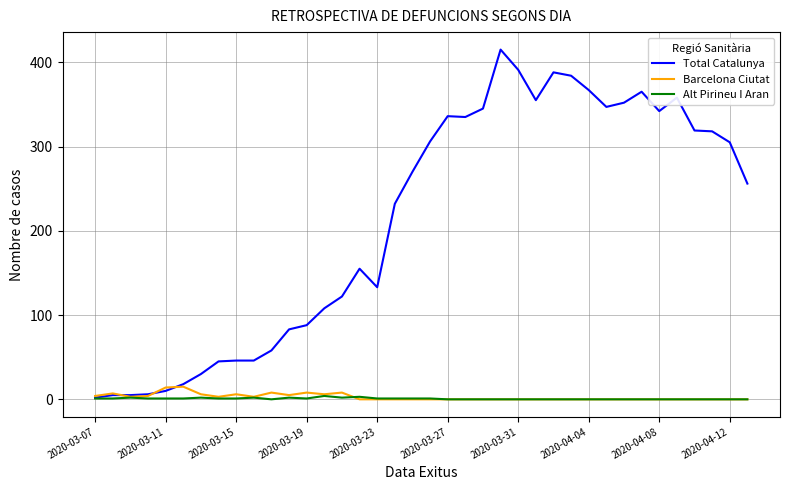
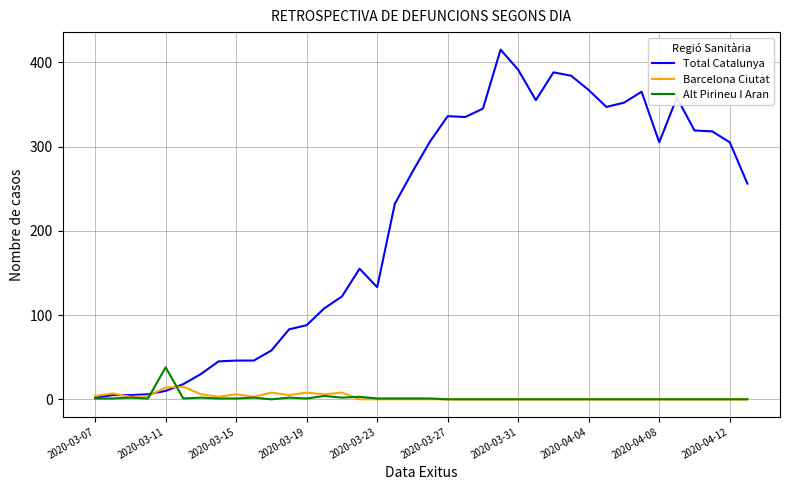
Alt Pirineu I Aran, 2020-03-11: 0 -> 40
Total Catalunya, 2020-04-08: 340 -> 310
